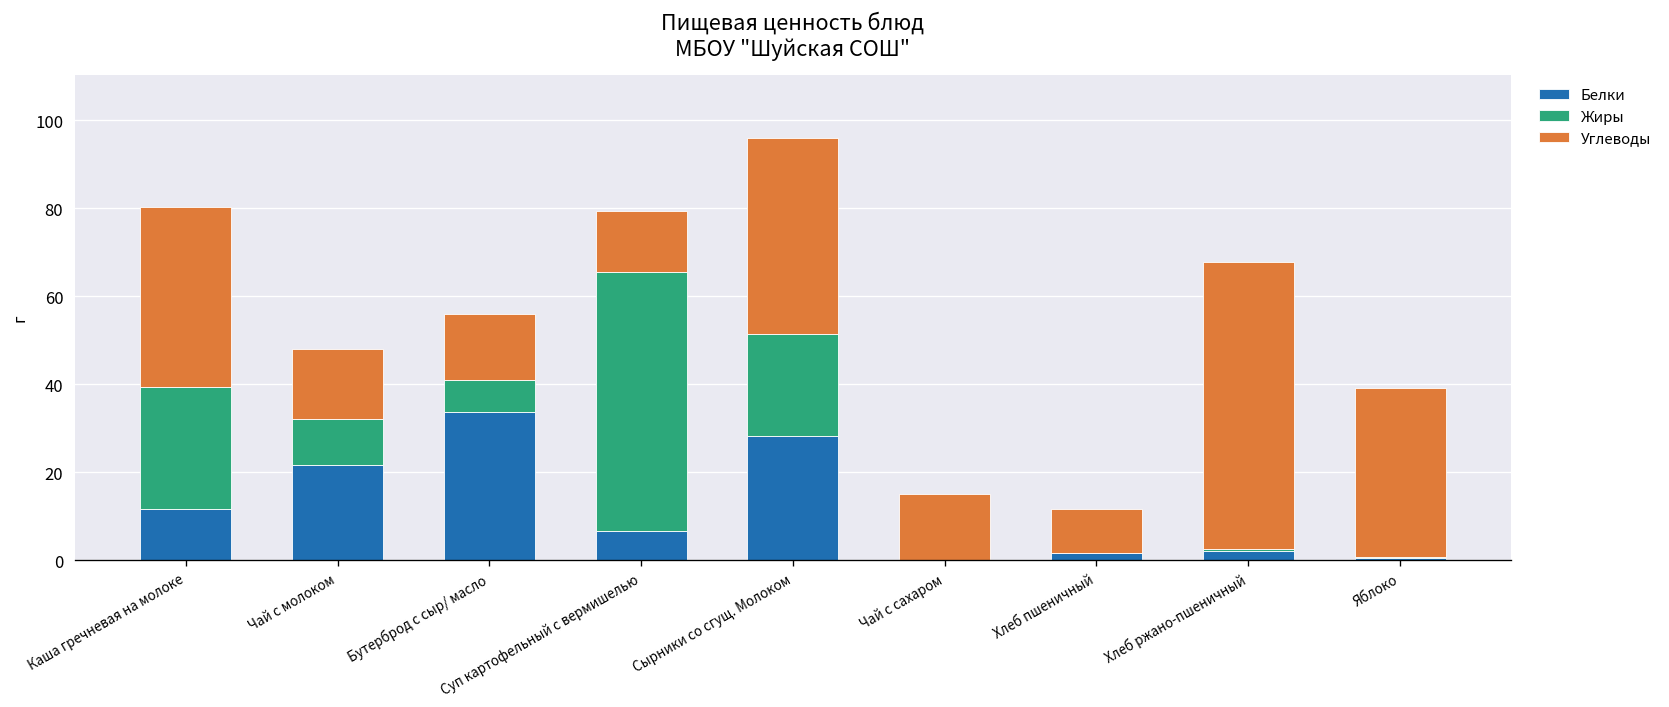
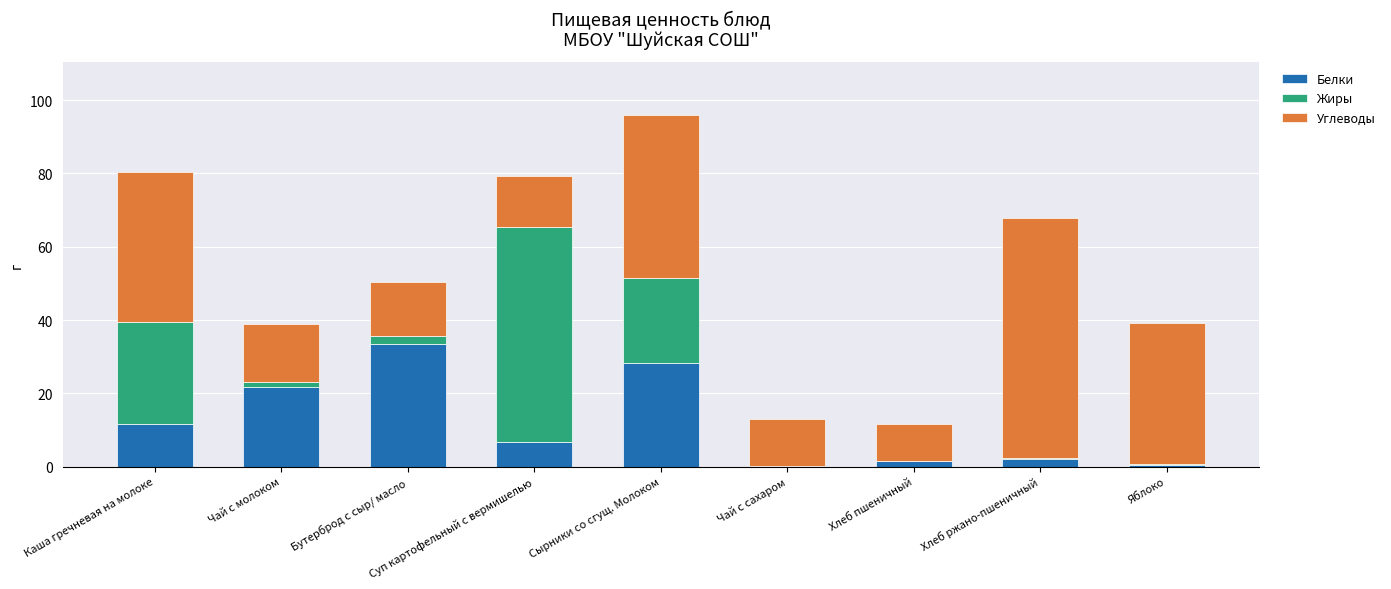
Жиры, Чай с молоком: 10 -> 1
Жиры, Бутерброд с сыр/ масло: 7 -> 2
Углеводы, Чай с сахаром: 15 -> 13
